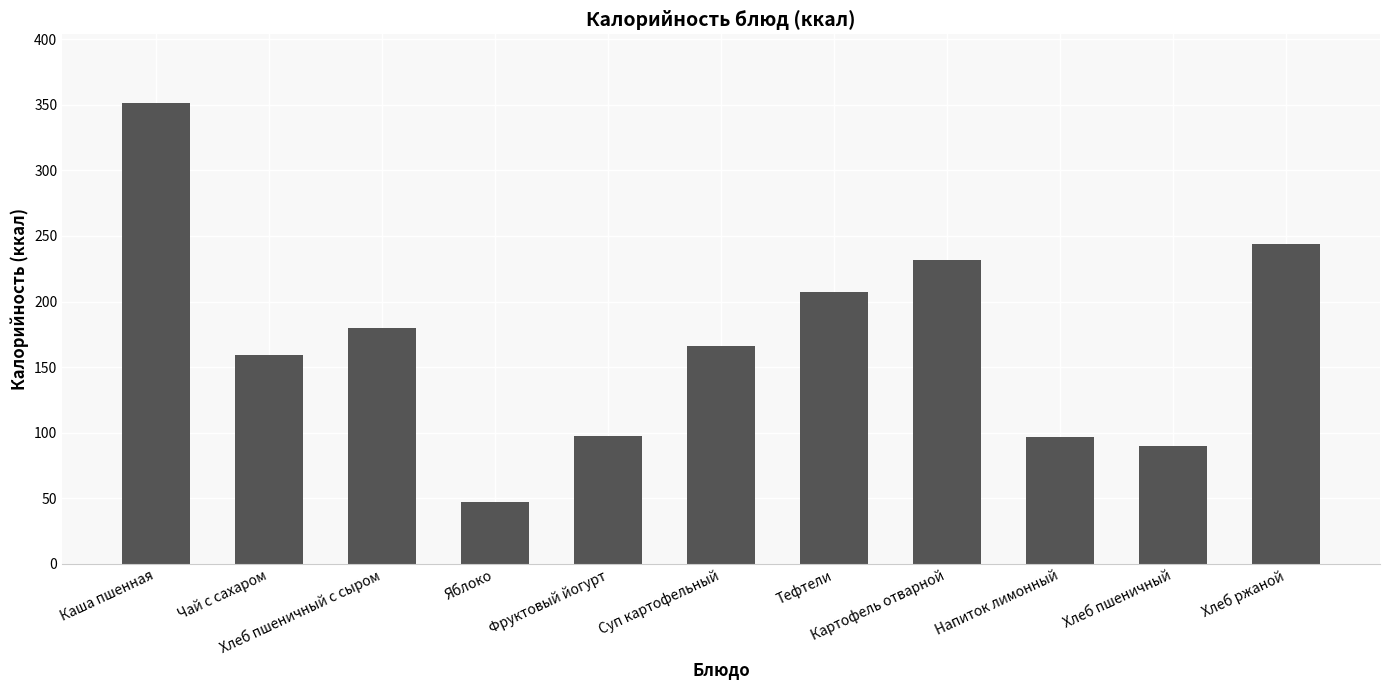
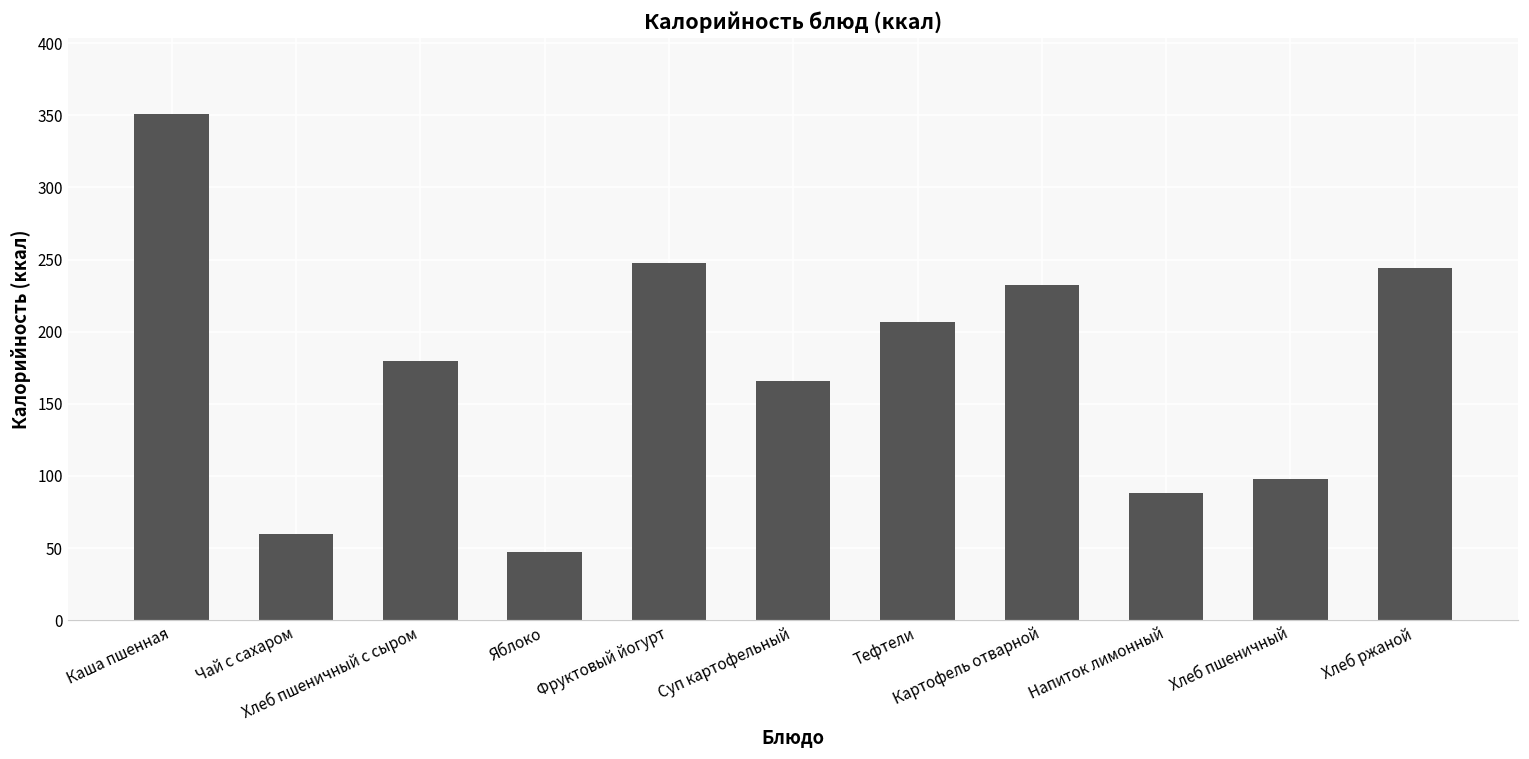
Чай с сахаром: 159 -> 60
Фруктовый йогурт: 98 -> 248
Напиток лимонный: 96 -> 88
Хлеб пшеничный: 90 -> 98
